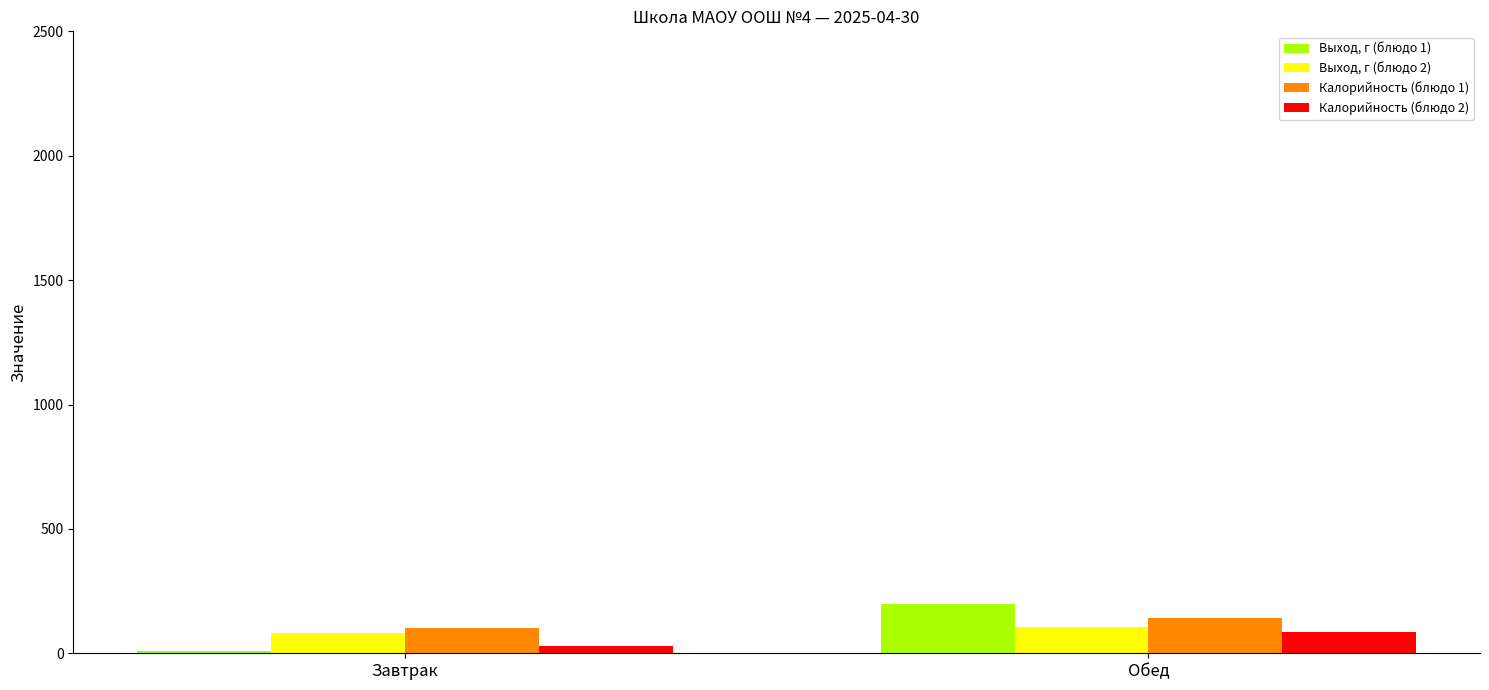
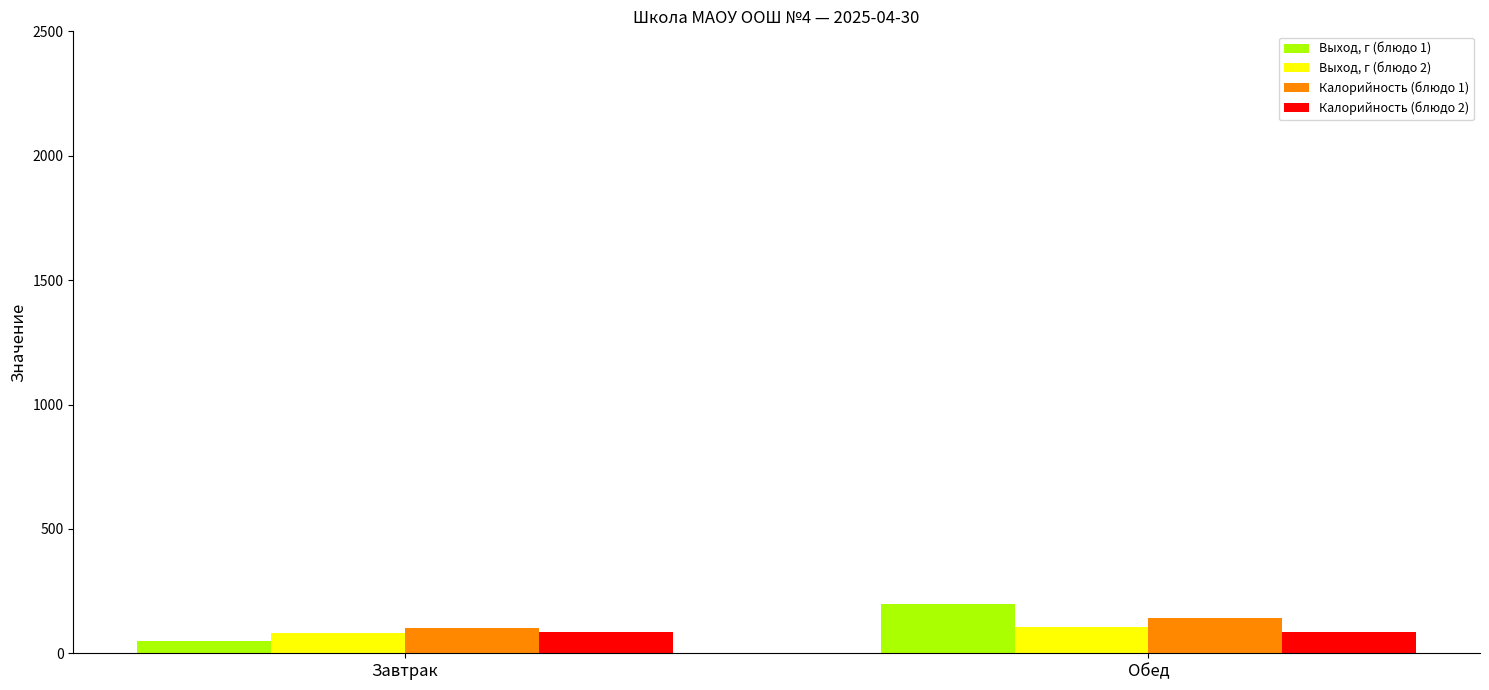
Выход, г (блюдо 1), Завтрак: 10 -> 50
Калорийность (блюдо 2), Завтрак: 30 -> 90
